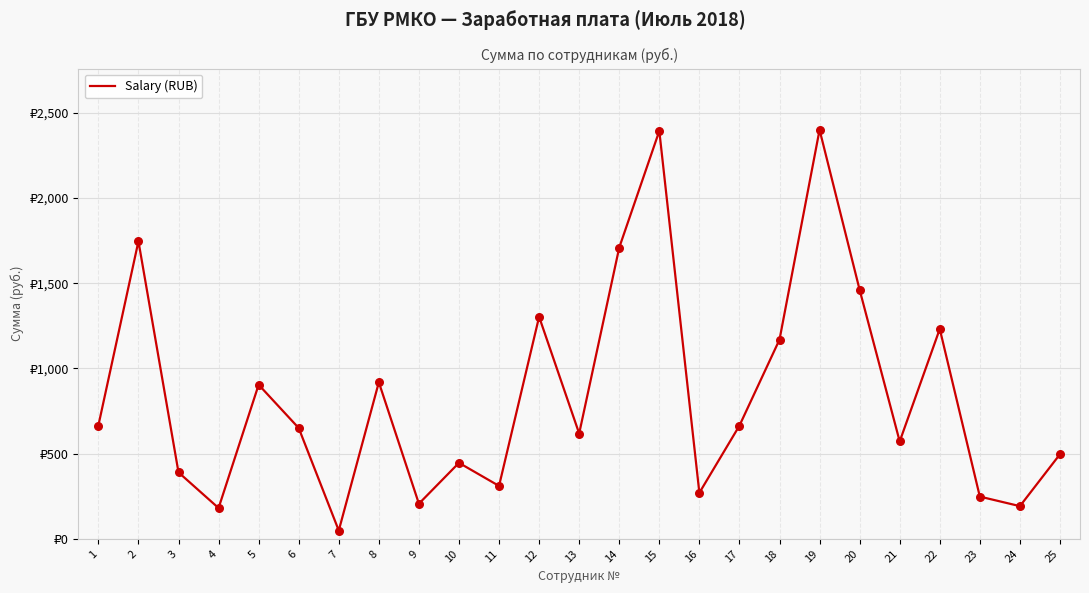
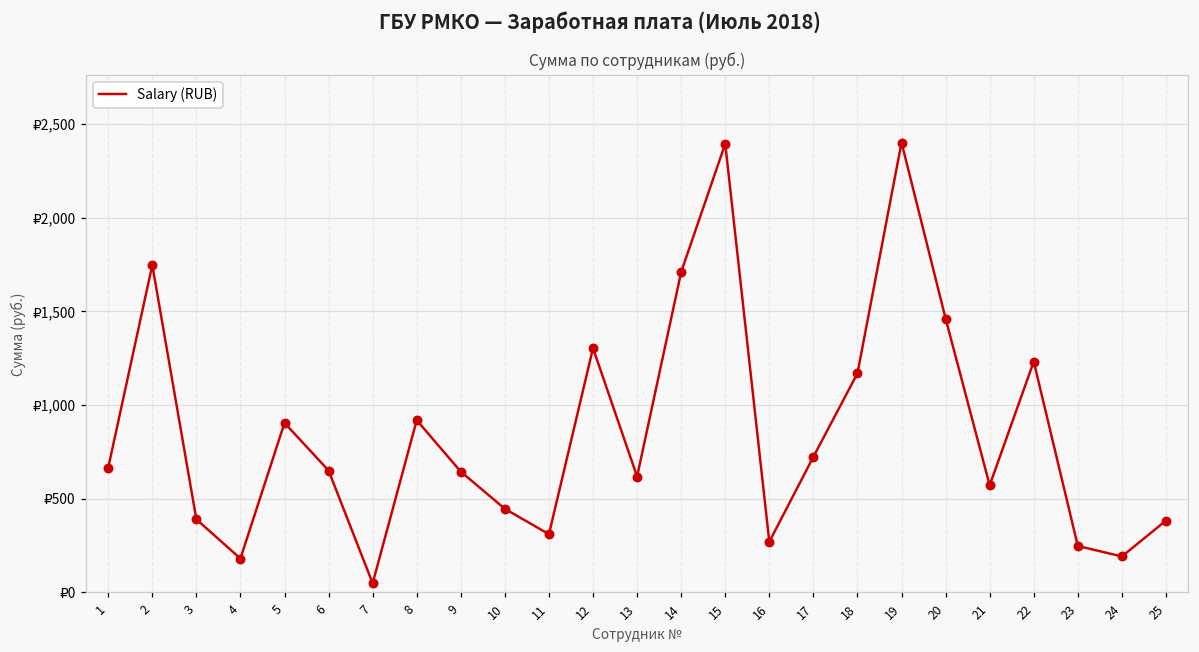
9: ₽210 -> ₽640
17: ₽660 -> ₽720
25: ₽500 -> ₽380
